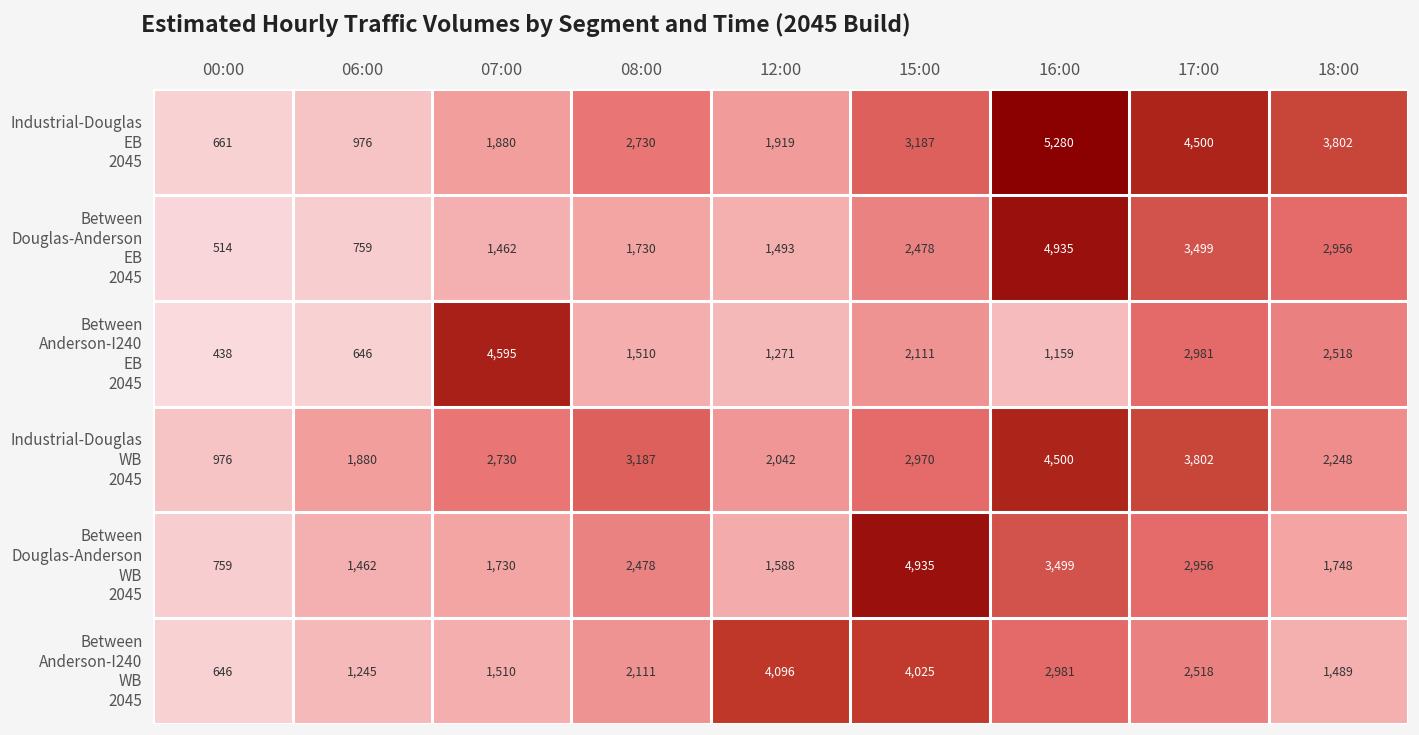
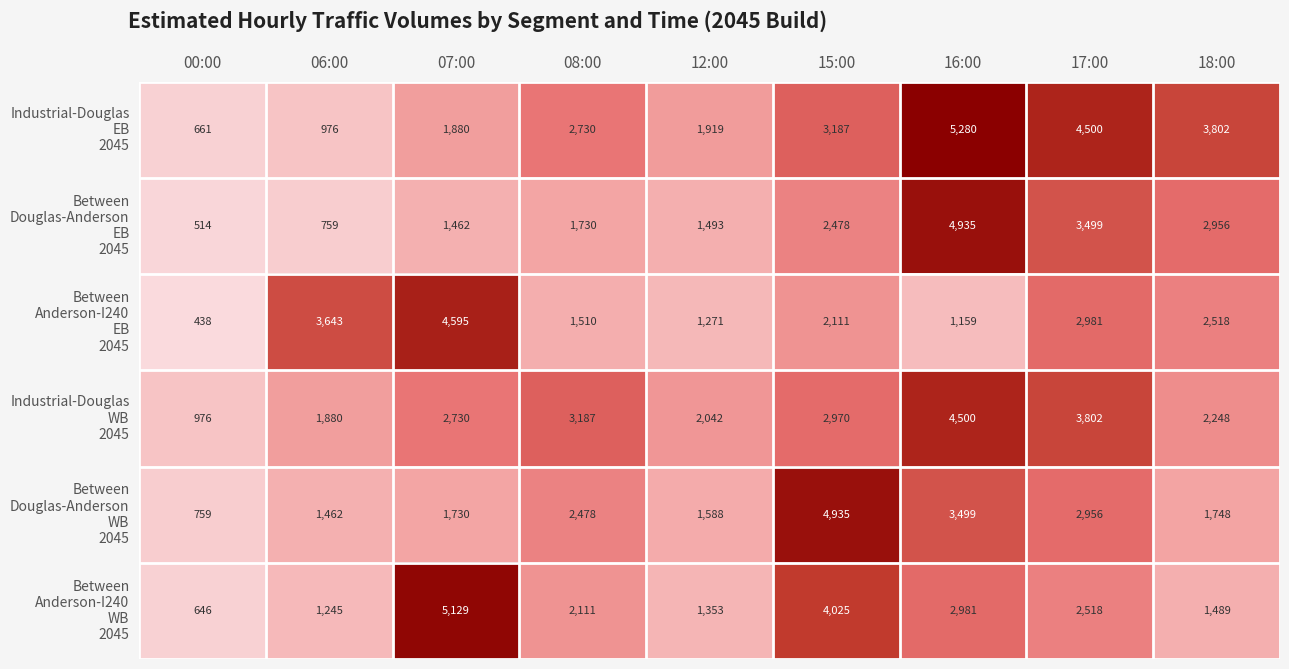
Between Anderson-I240 EB 2045, 06:00: 646 -> 3,643
Between Anderson-I240 WB 2045, 07:00: 1,510 -> 5,129
Between Anderson-I240 WB 2045, 12:00: 4,096 -> 1,353
